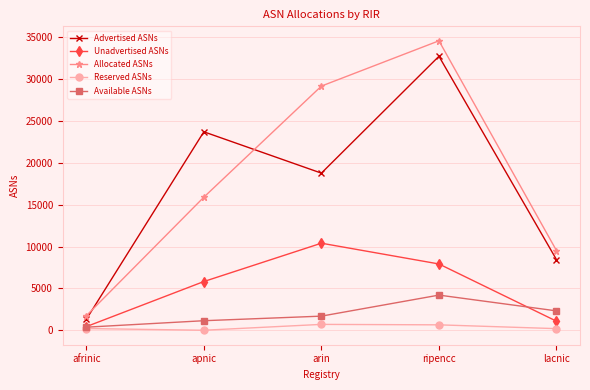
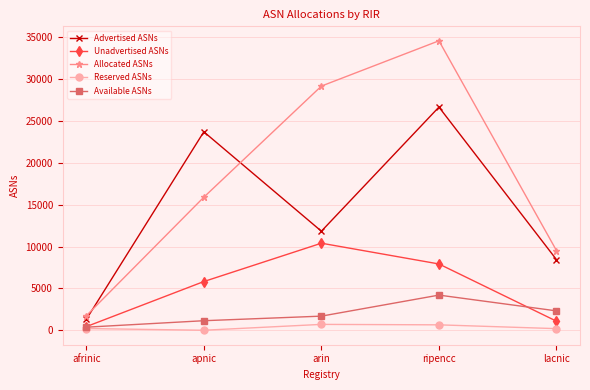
Advertised ASNs, arin: 19000 -> 12000
Advertised ASNs, ripencc: 33000 -> 27000
